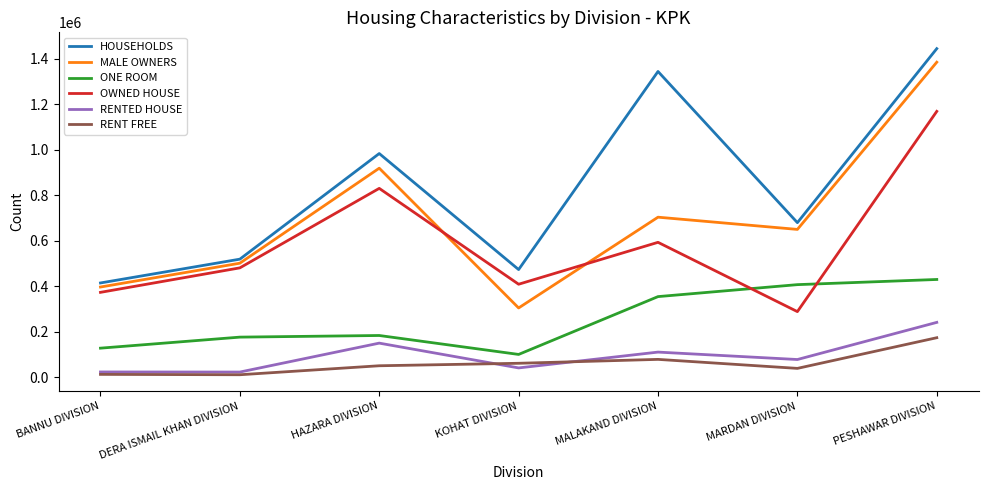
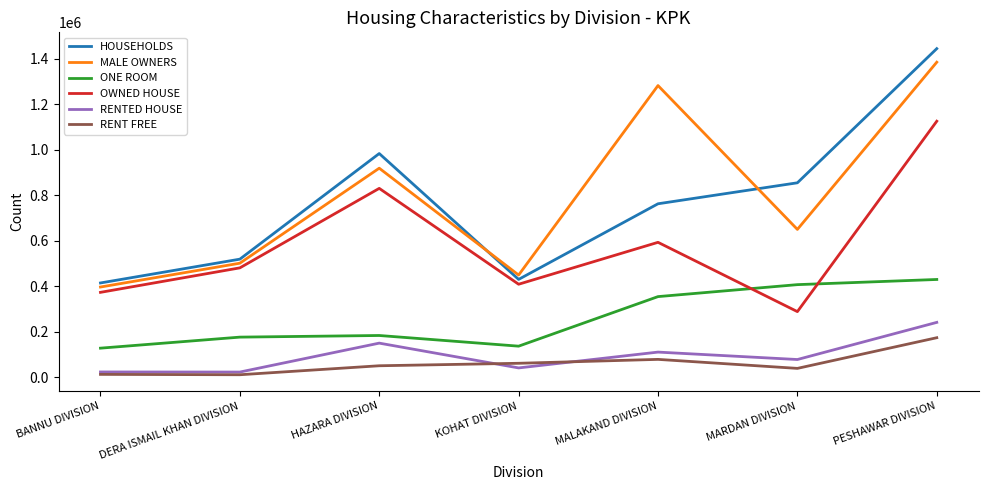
HOUSEHOLDS, KOHAT DIVISION: 470000 -> 430000
MALE OWNERS, KOHAT DIVISION: 300000 -> 450000
ONE ROOM, KOHAT DIVISION: 100000 -> 140000
HOUSEHOLDS, MALAKAND DIVISION: 1340000 -> 760000
MALE OWNERS, MALAKAND DIVISION: 700000 -> 1280000
HOUSEHOLDS, MARDAN DIVISION: 680000 -> 860000
OWNED HOUSE, PESHAWAR DIVISION: 1170000 -> 1130000
